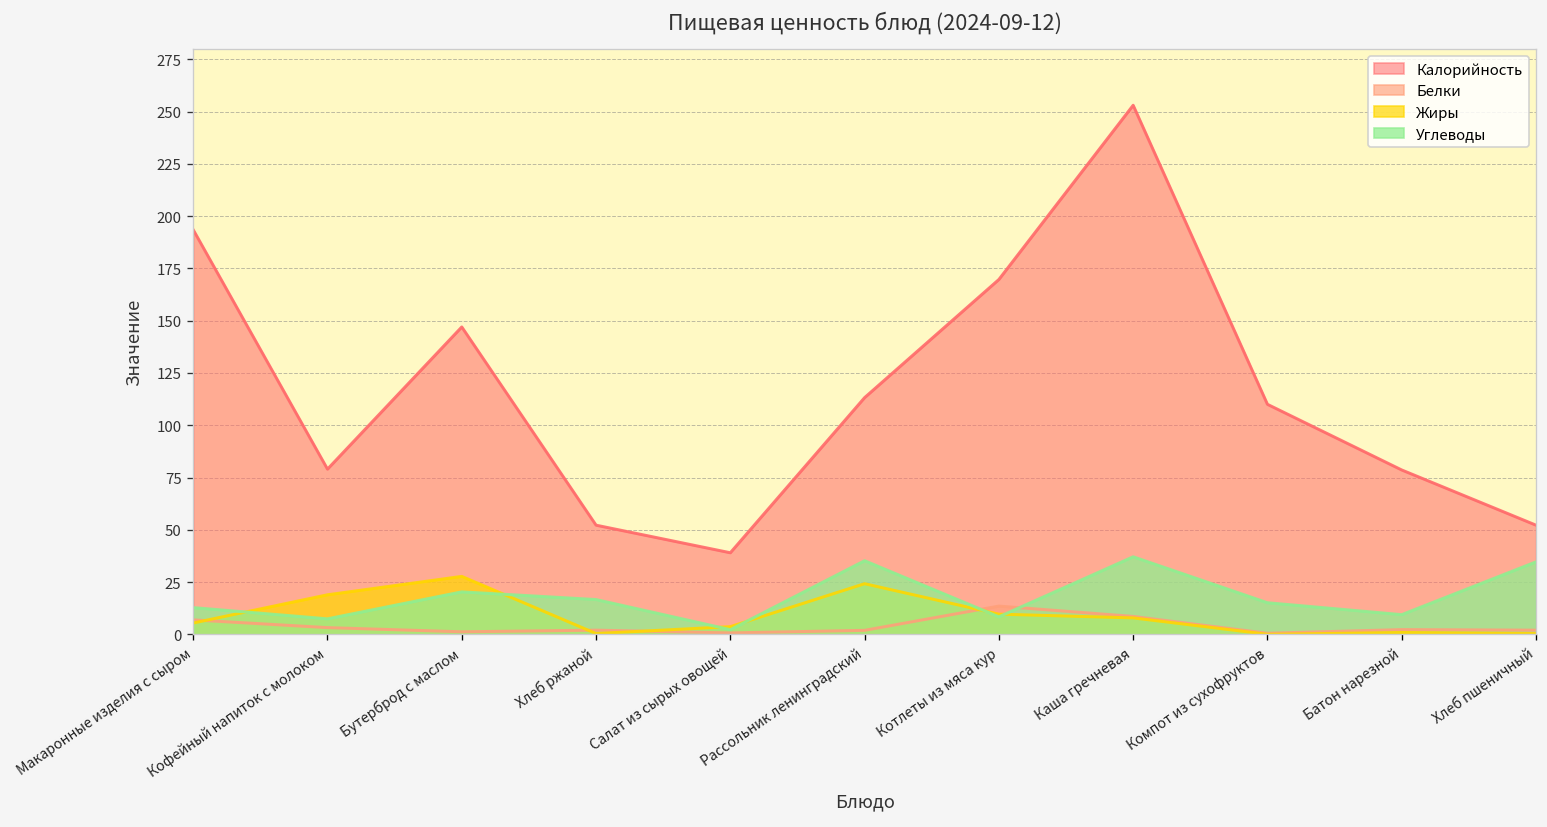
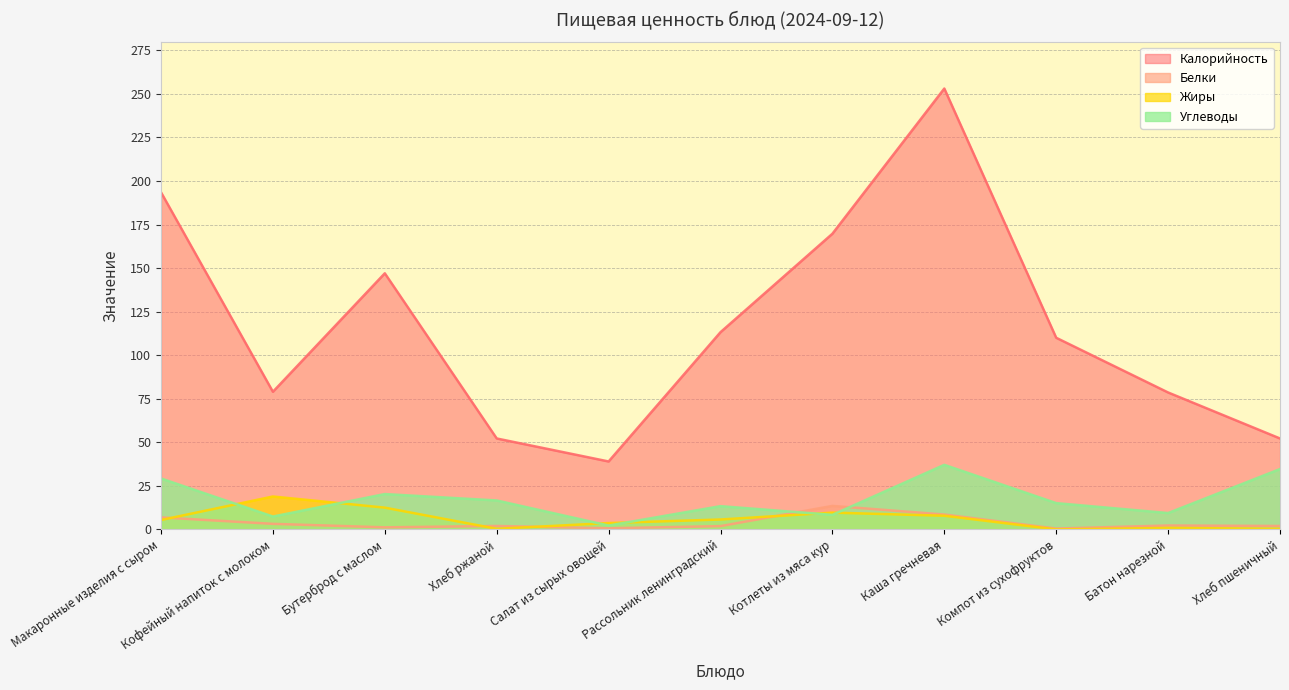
Углеводы, Макаронные изделия с сыром: 13 -> 29
Жиры, Бутерброд с маслом: 28 -> 13
Жиры, Рассольник ленинградский: 24 -> 6
Углеводы, Рассольник ленинградский: 35 -> 13
